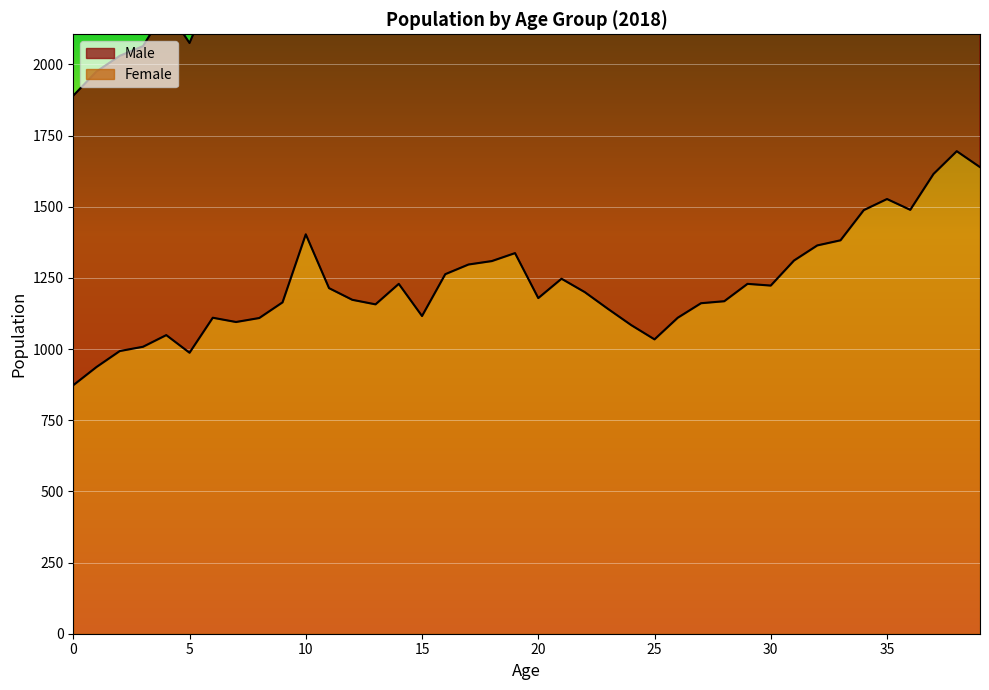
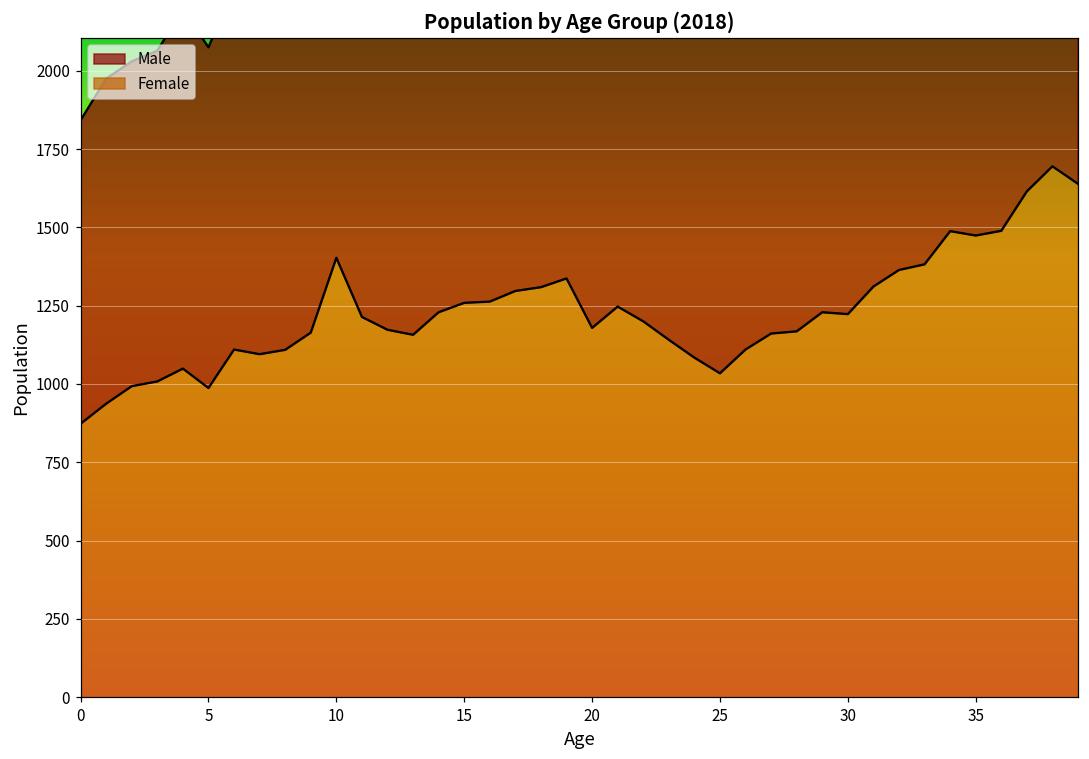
Male, 0: 1020 -> 970
Female, 15: 1120 -> 1260
Female, 35: 1530 -> 1470
